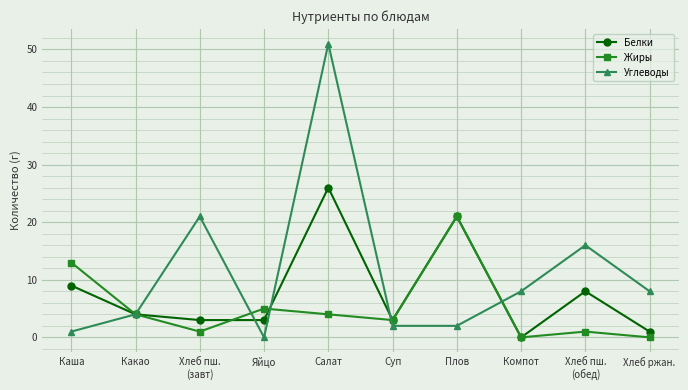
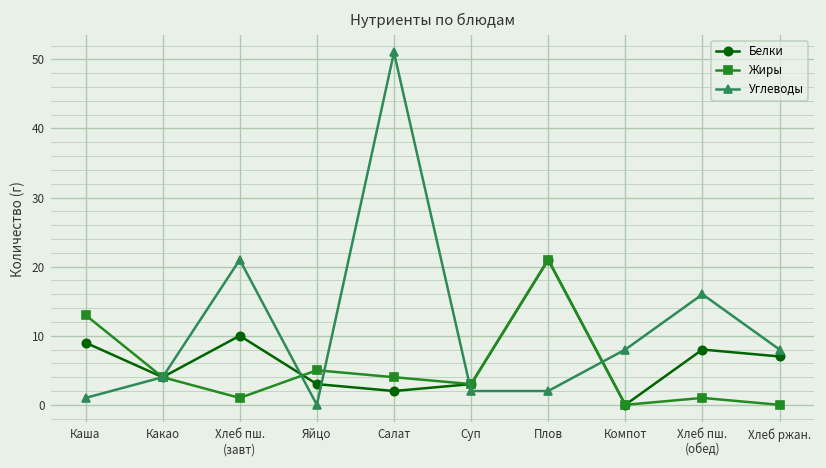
Белки, Хлеб пш. (завт): 3 -> 10
Белки, Салат: 26 -> 2
Белки, Хлеб ржан.: 1 -> 7
